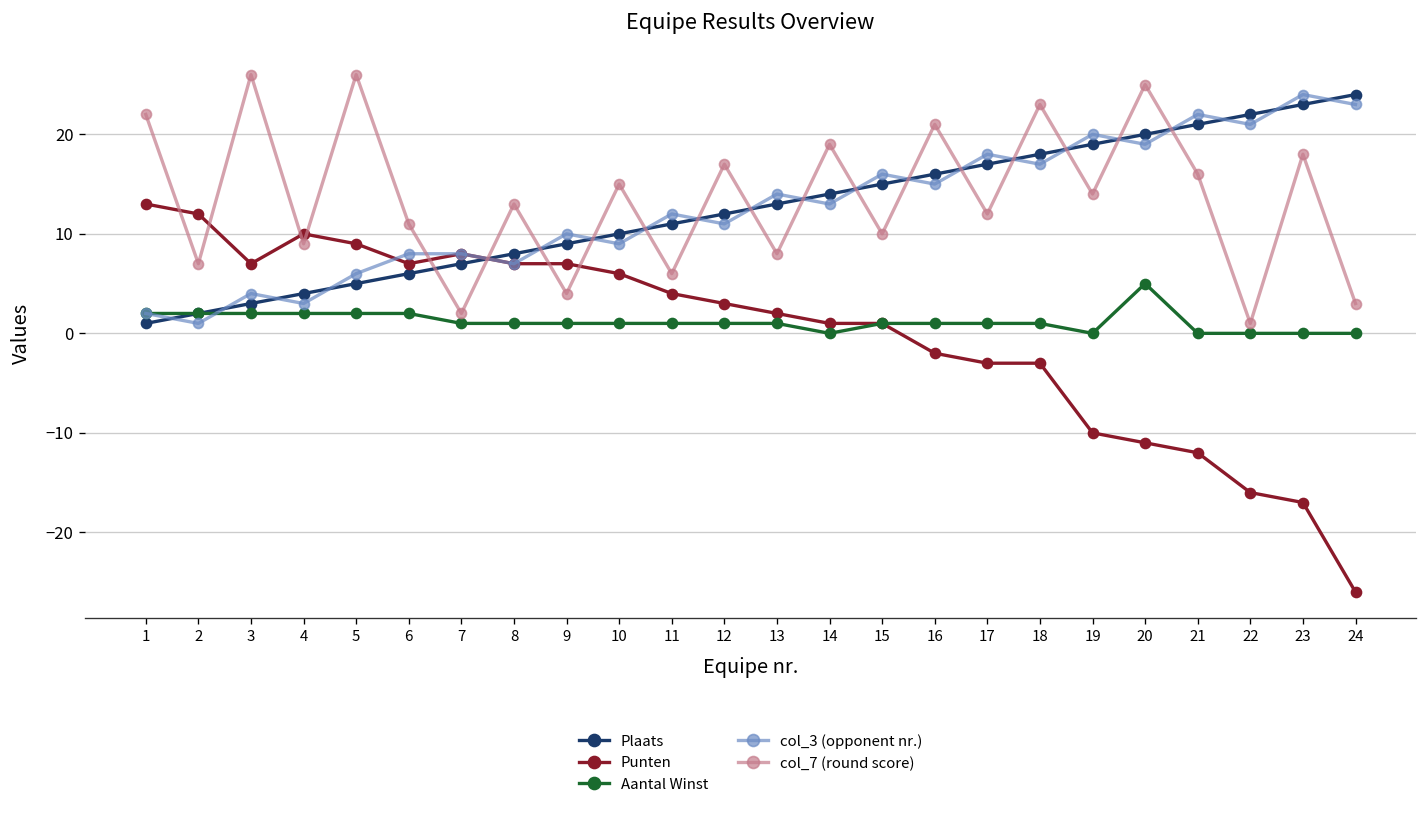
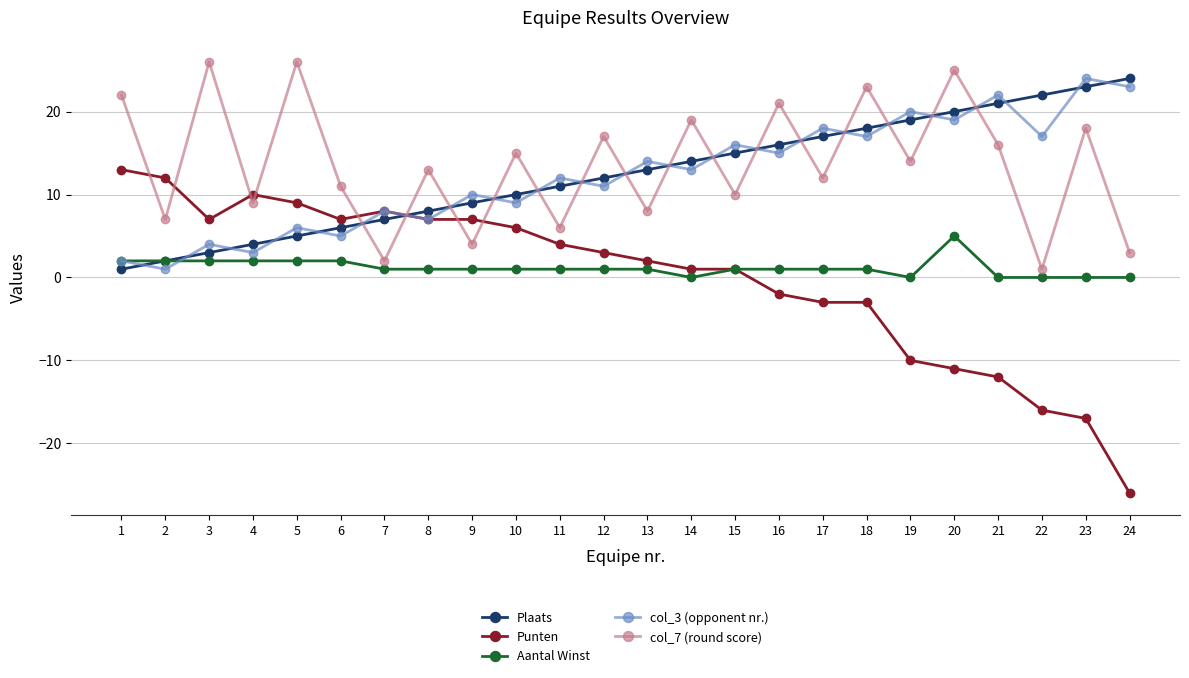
col_3 (opponent nr.), 6: 8 -> 5
col_3 (opponent nr.), 22: 21 -> 17
